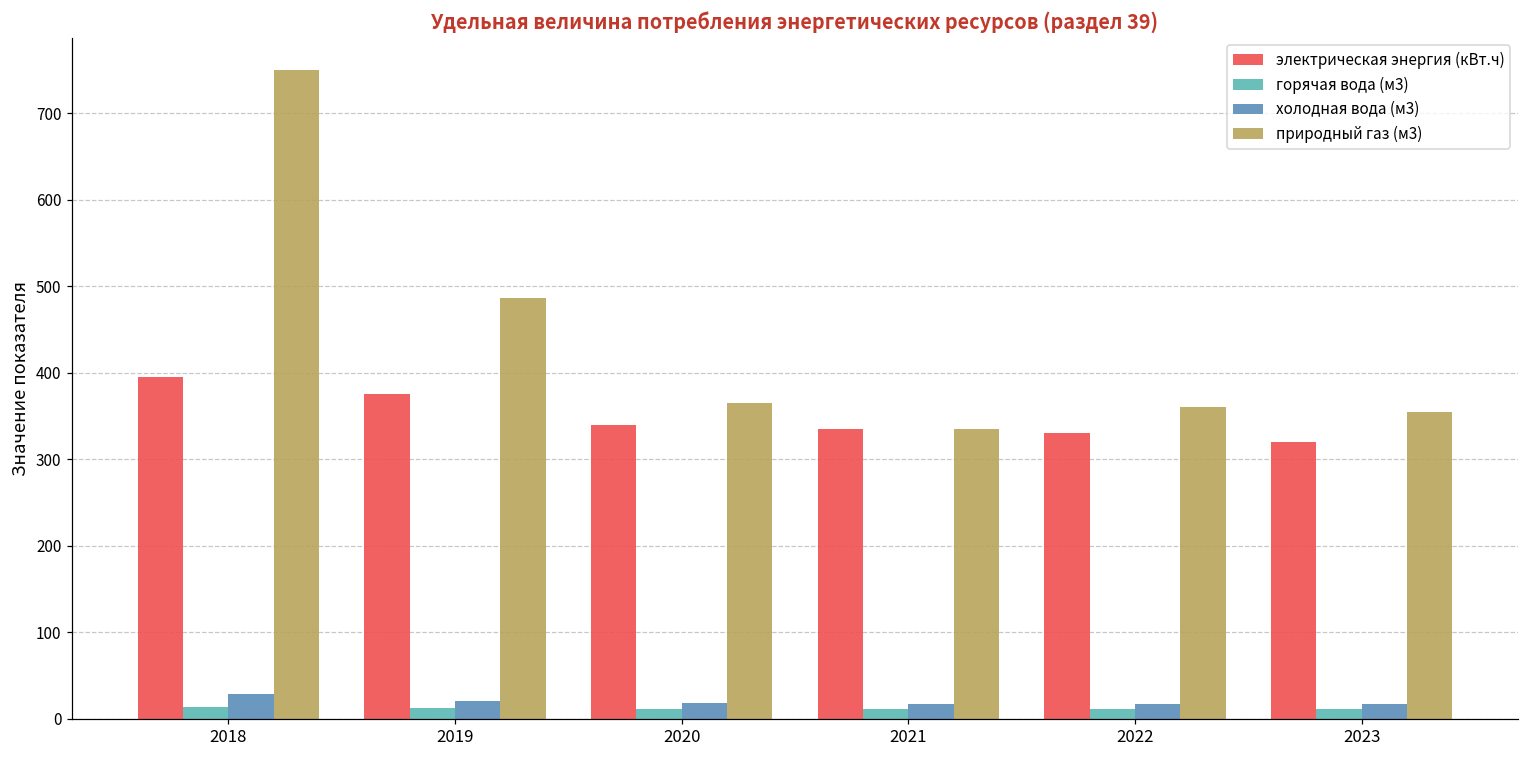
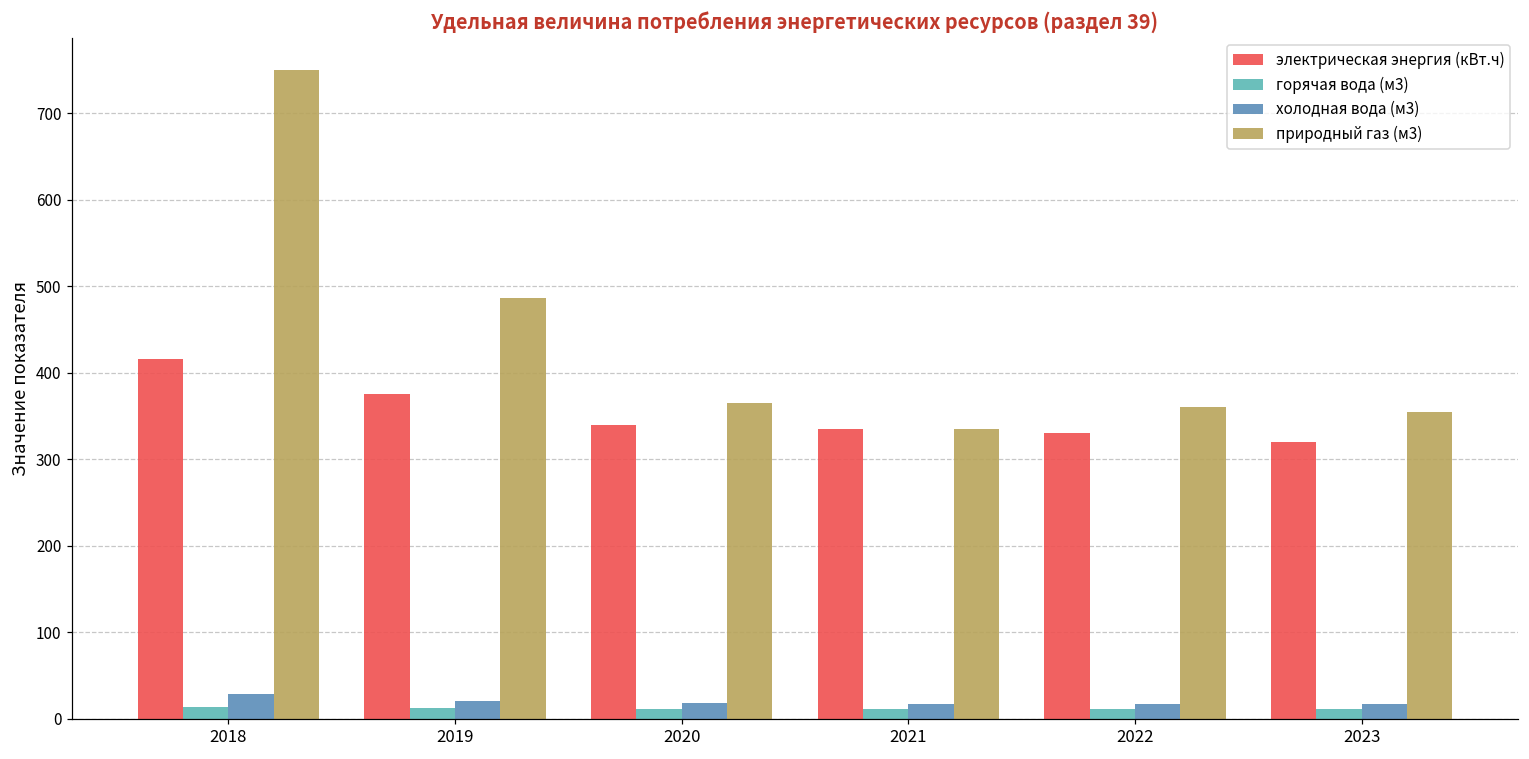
электрическая энергия (кВт.ч), 2018: 400 -> 420
